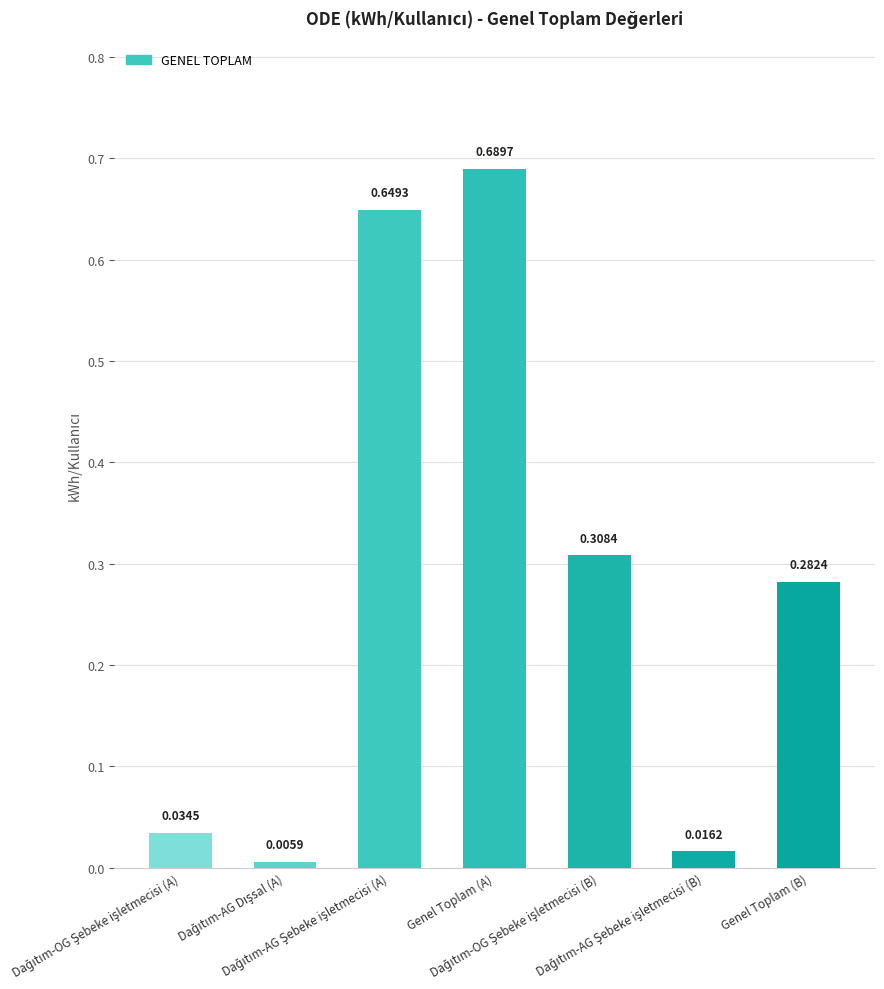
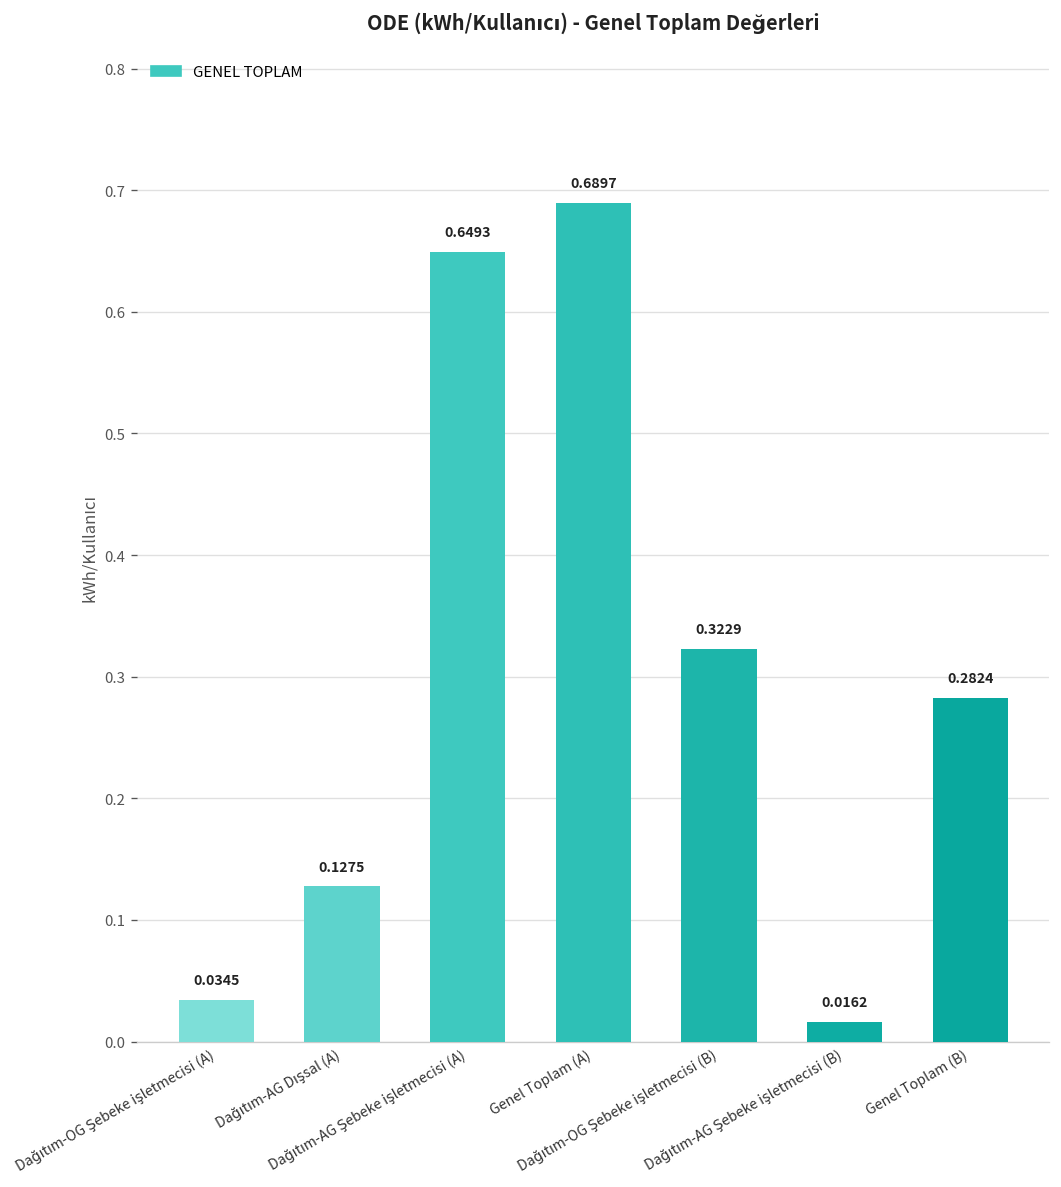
Dağıtım-AG Dışsal (A): 0.0059 -> 0.1275
Dağıtım-OG Şebeke işletmecisi (B): 0.3084 -> 0.3229
